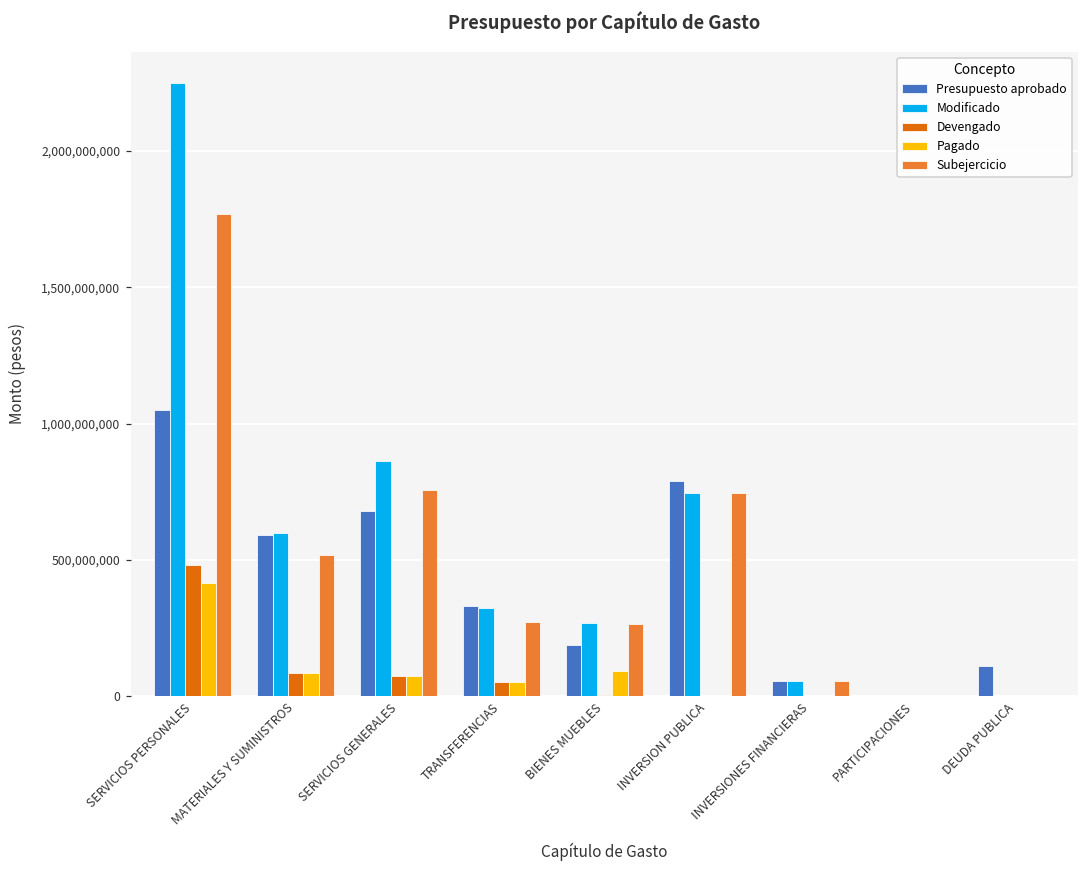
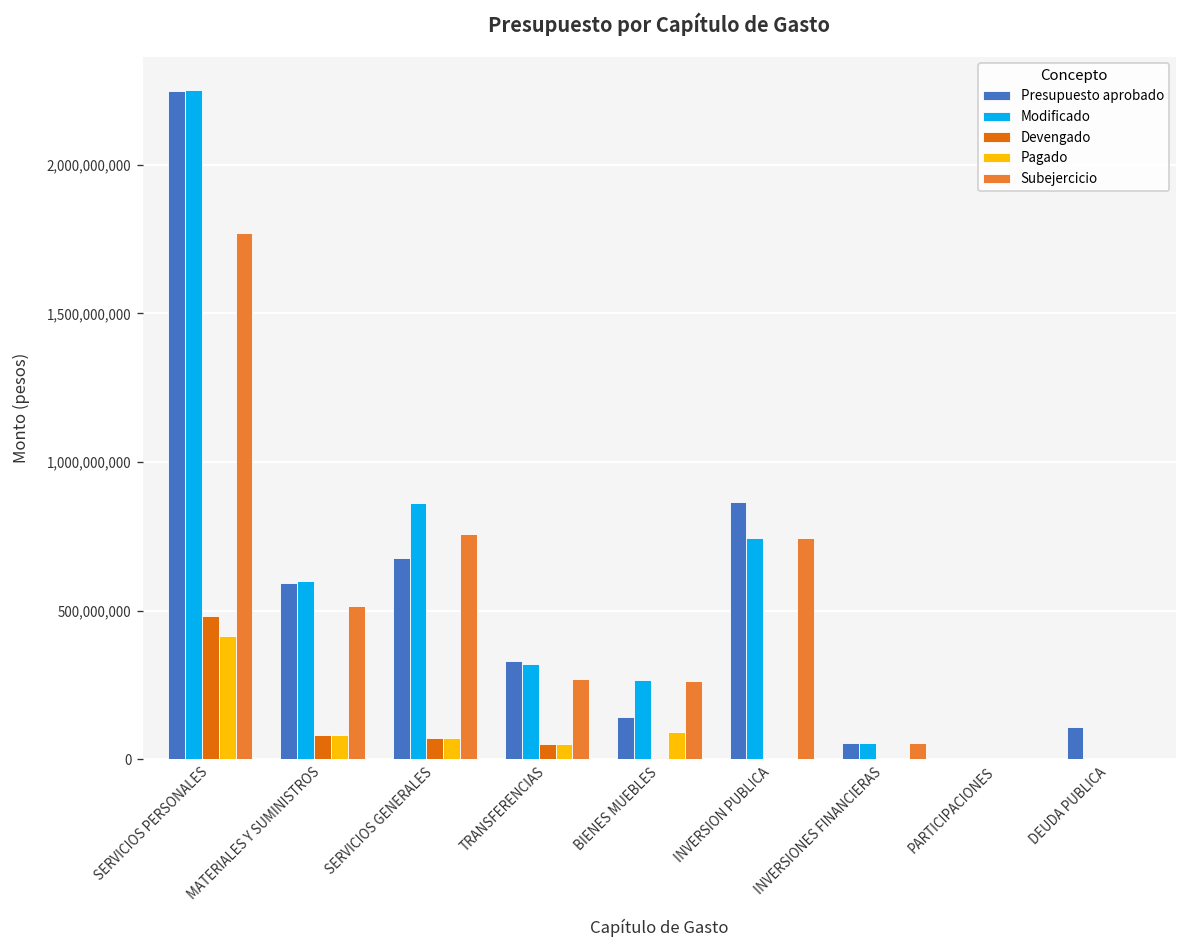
Presupuesto aprobado, SERVICIOS PERSONALES: 1,050,000,000 -> 2,250,000,000
Presupuesto aprobado, BIENES MUEBLES: 190,000,000 -> 140,000,000
Presupuesto aprobado, INVERSION PUBLICA: 790,000,000 -> 860,000,000
